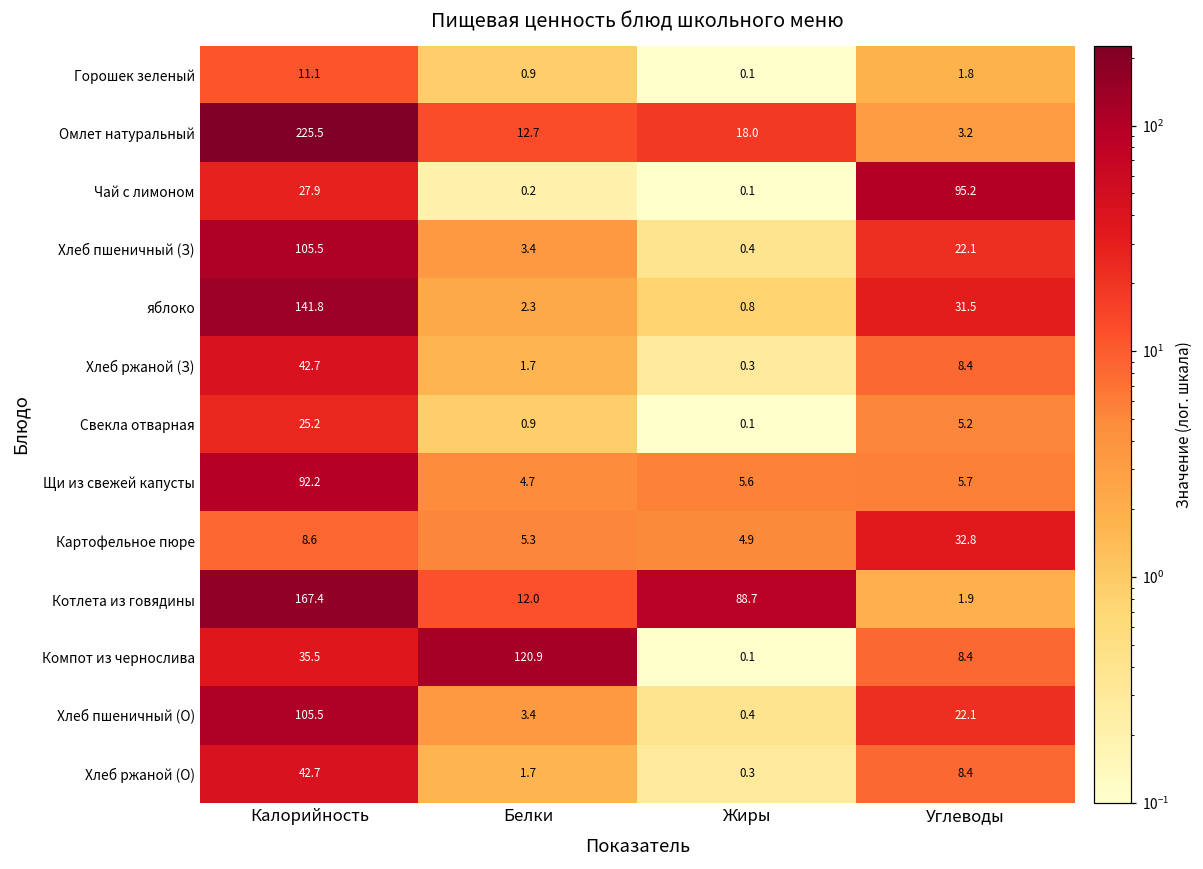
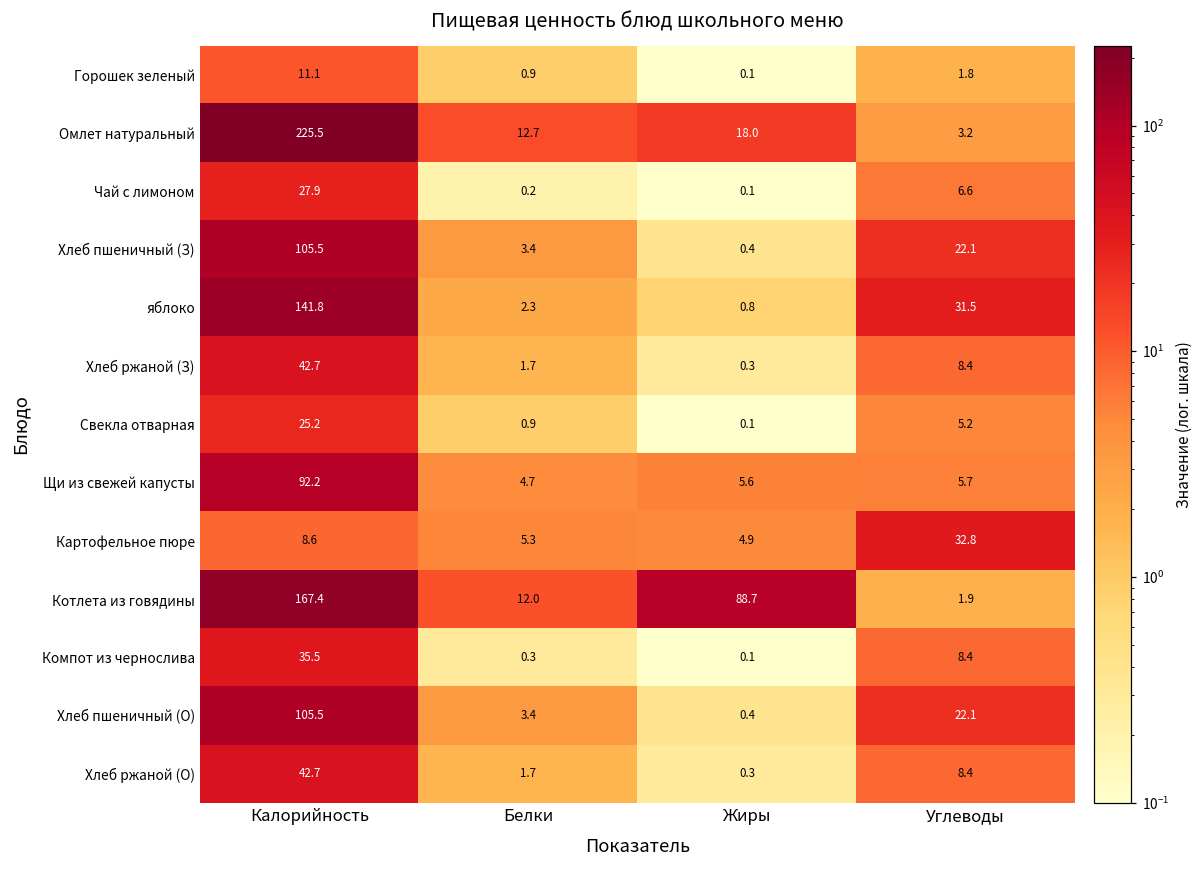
Чай с лимоном, Углеводы: 95.2 -> 6.6
Компот из чернослива, Белки: 120.9 -> 0.3
